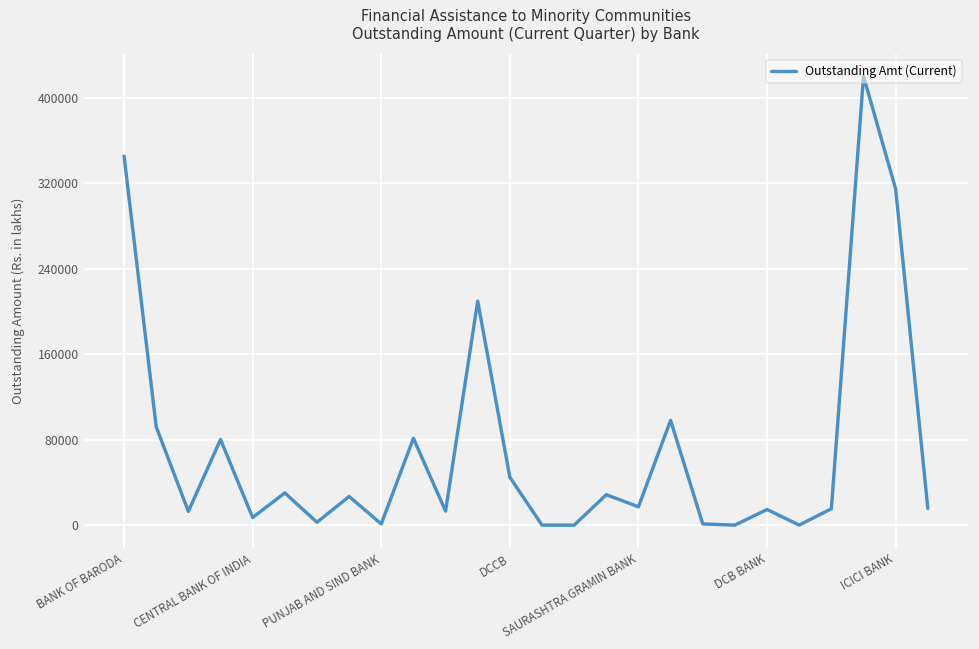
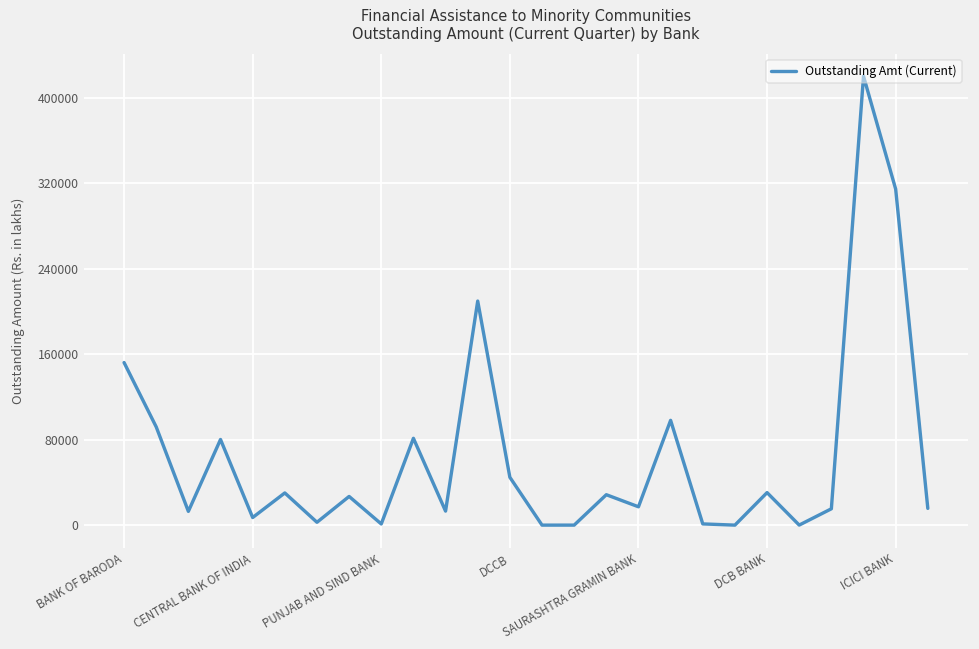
BANK OF BARODA: 350000 -> 150000
DCB BANK: 10000 -> 30000
